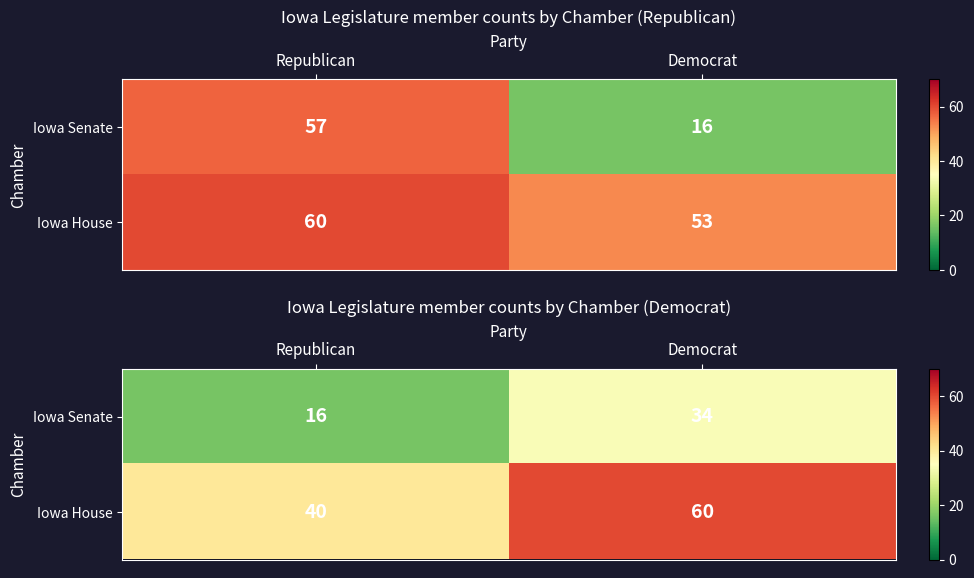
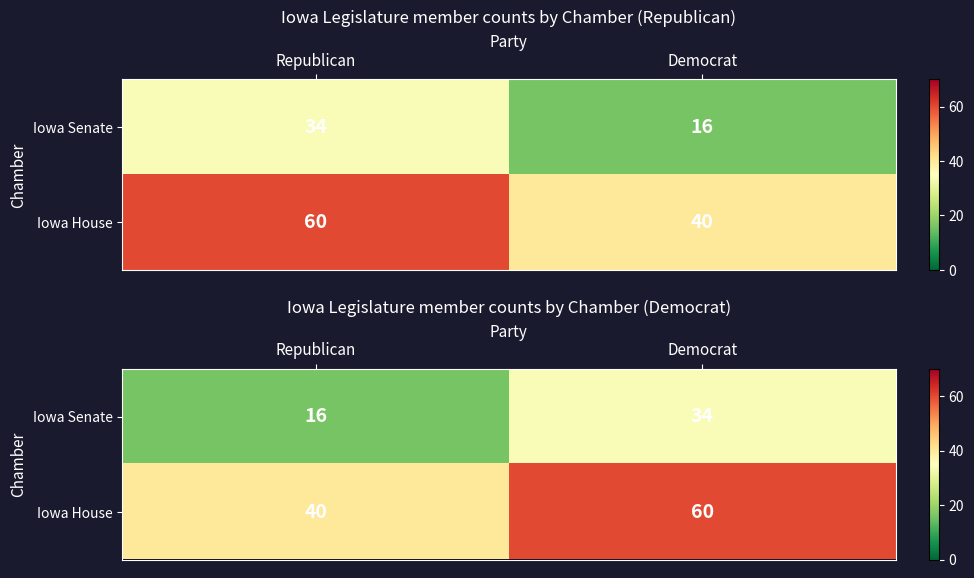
Iowa Legislature member counts by Chamber (Republican), Iowa Senate, Republican: 57 -> 34
Iowa Legislature member counts by Chamber (Republican), Iowa House, Democrat: 53 -> 40
